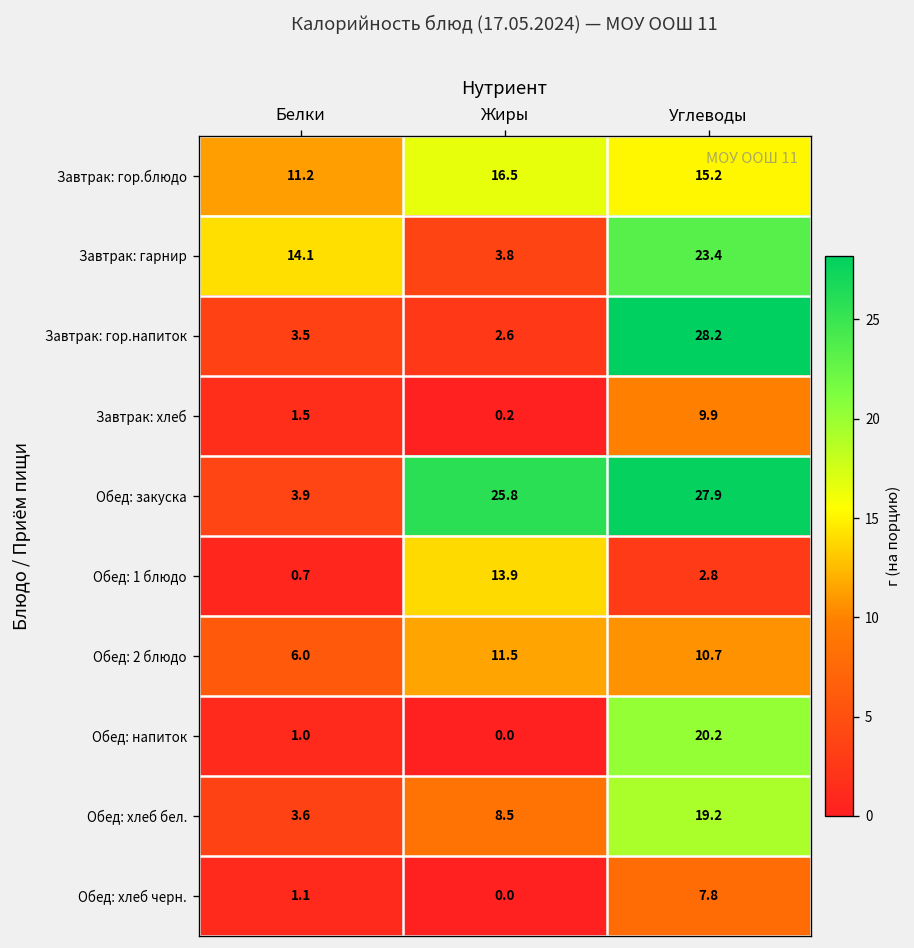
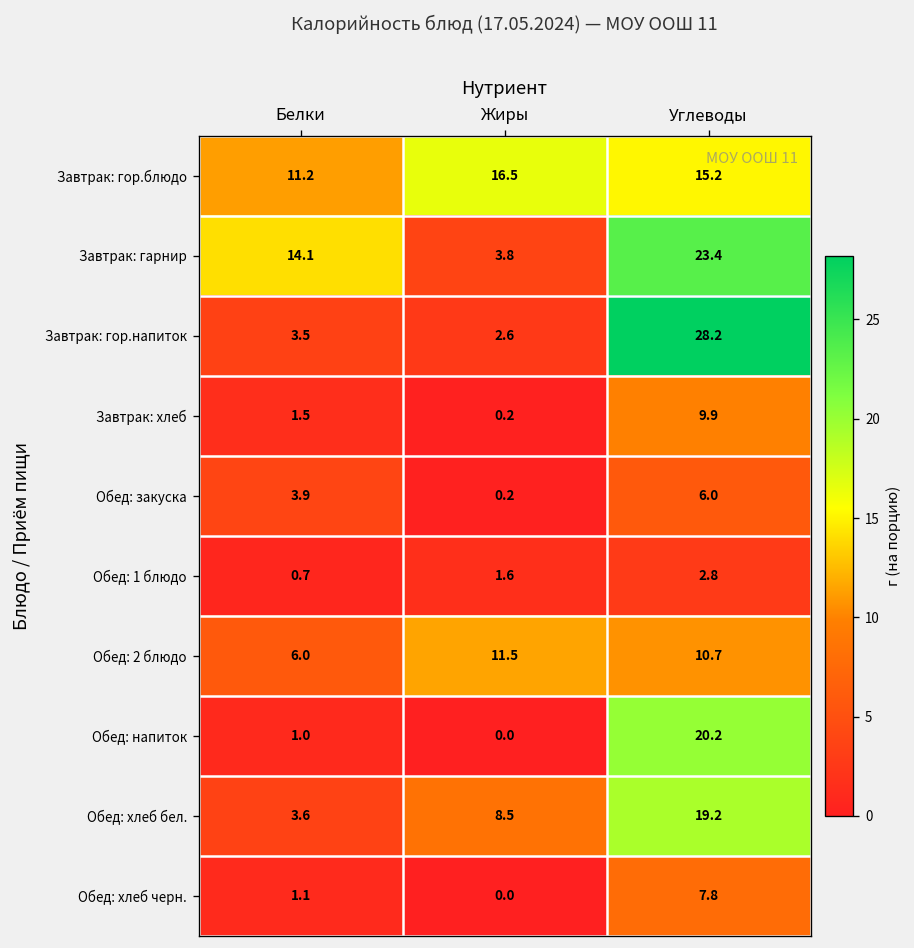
Обед: закуска, Жиры: 25.8 -> 0.2
Обед: закуска, Углеводы: 27.9 -> 6.0
Обед: 1 блюдо, Жиры: 13.9 -> 1.6
